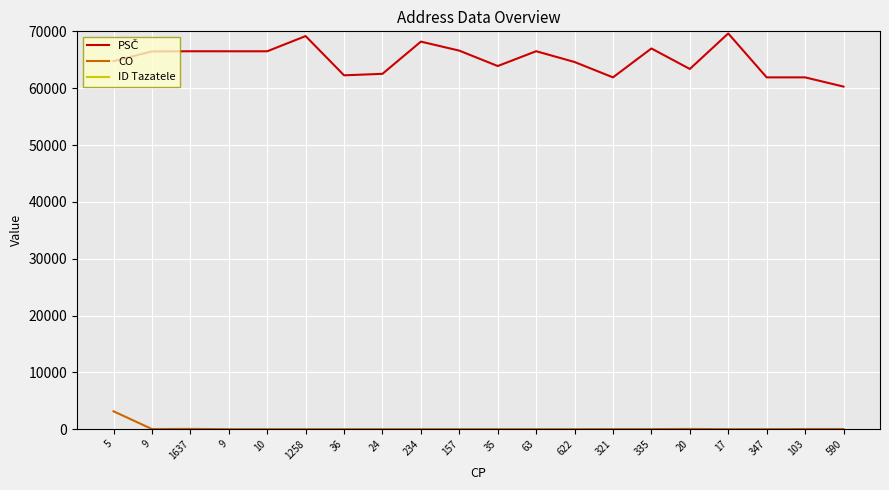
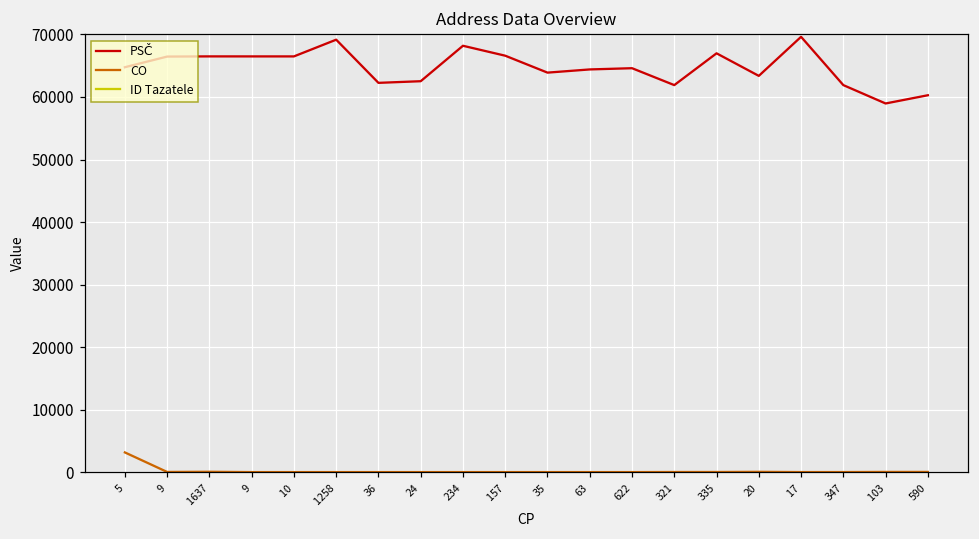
PSČ, 63: 67000 -> 64000
PSČ, 103: 62000 -> 59000
